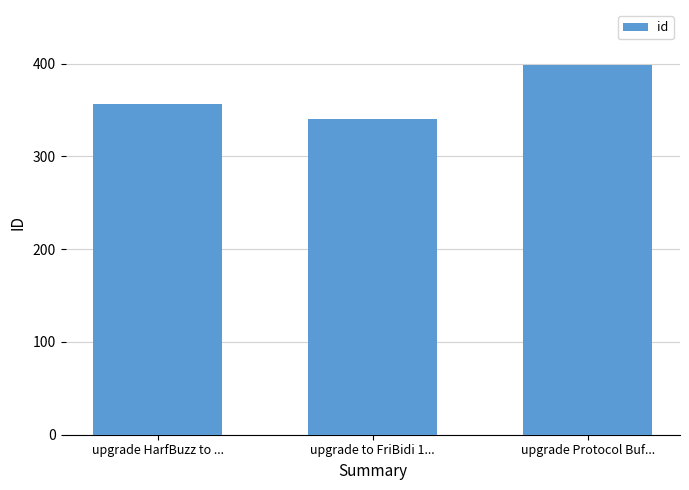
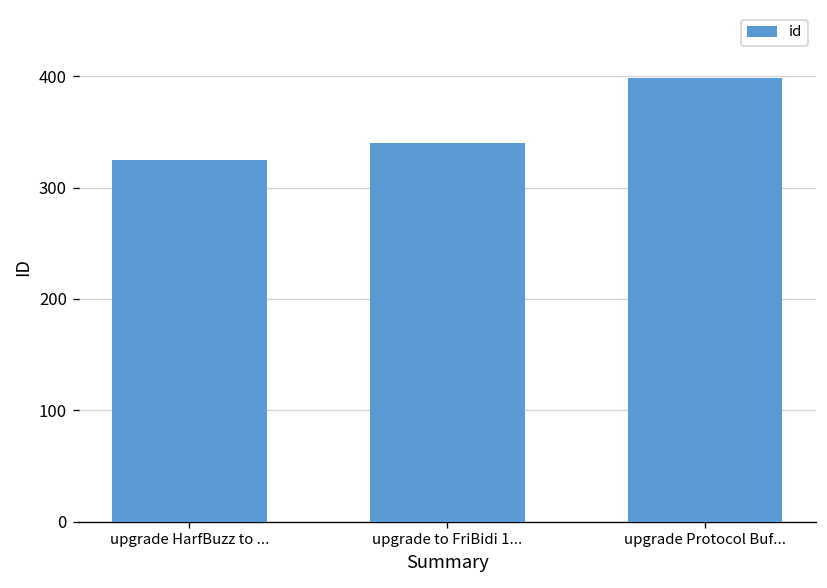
upgrade HarfBuzz to ...: 360 -> 330
